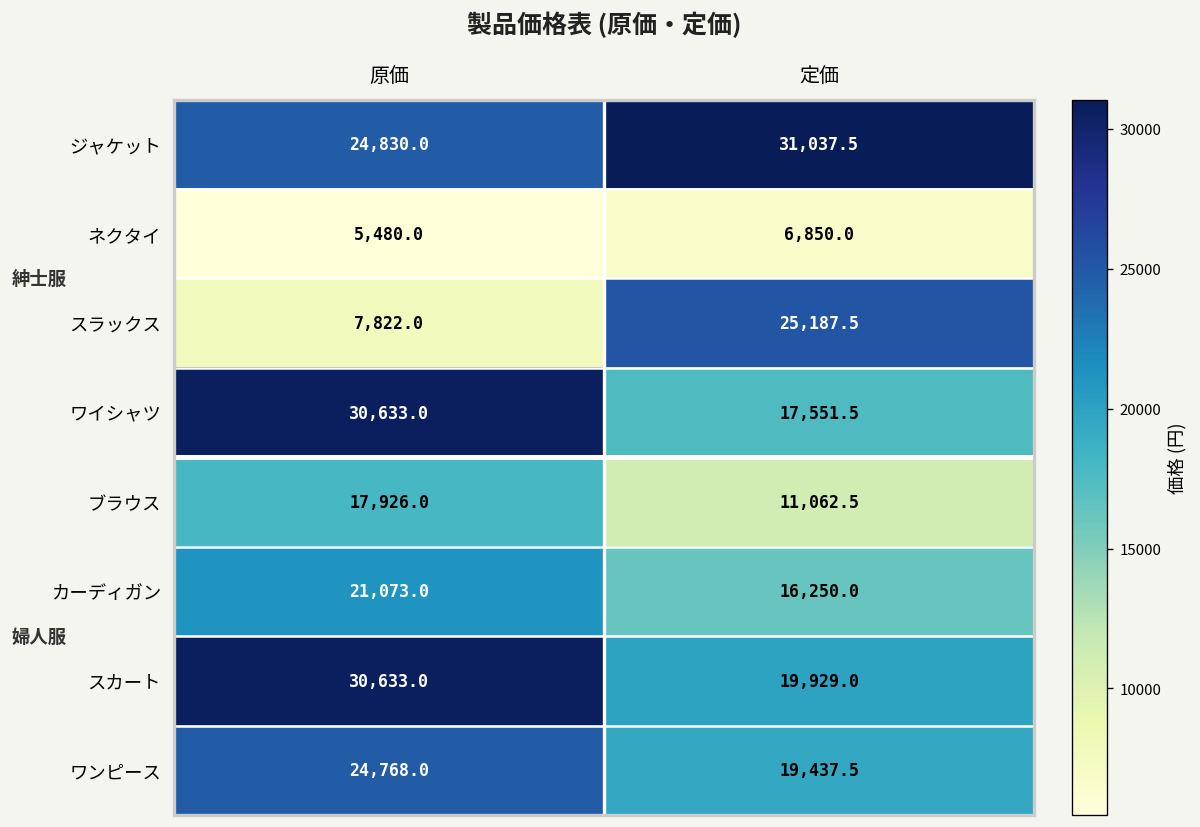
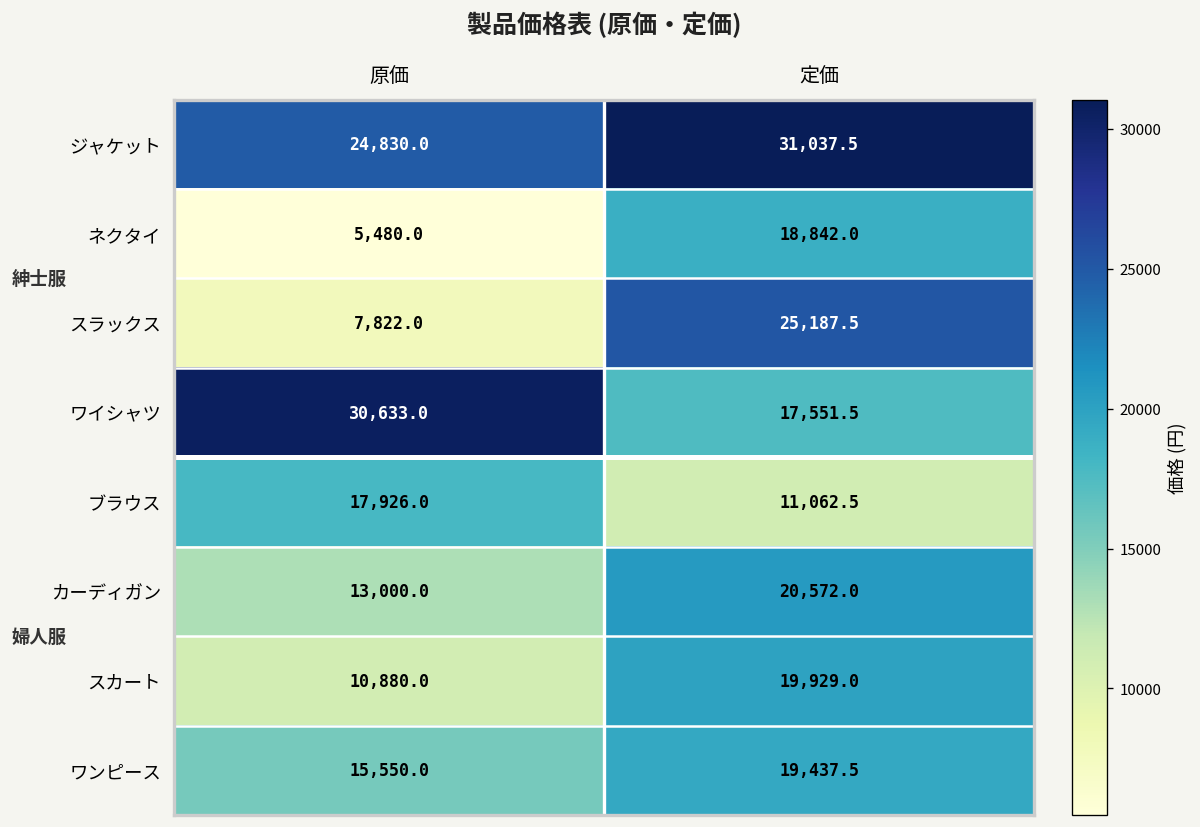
ネクタイ, 定価: 6,850.0 -> 18,842.0
カーディガン, 原価: 21,073.0 -> 13,000.0
カーディガン, 定価: 16,250.0 -> 20,572.0
スカート, 原価: 30,633.0 -> 10,880.0
ワンピース, 原価: 24,768.0 -> 15,550.0
